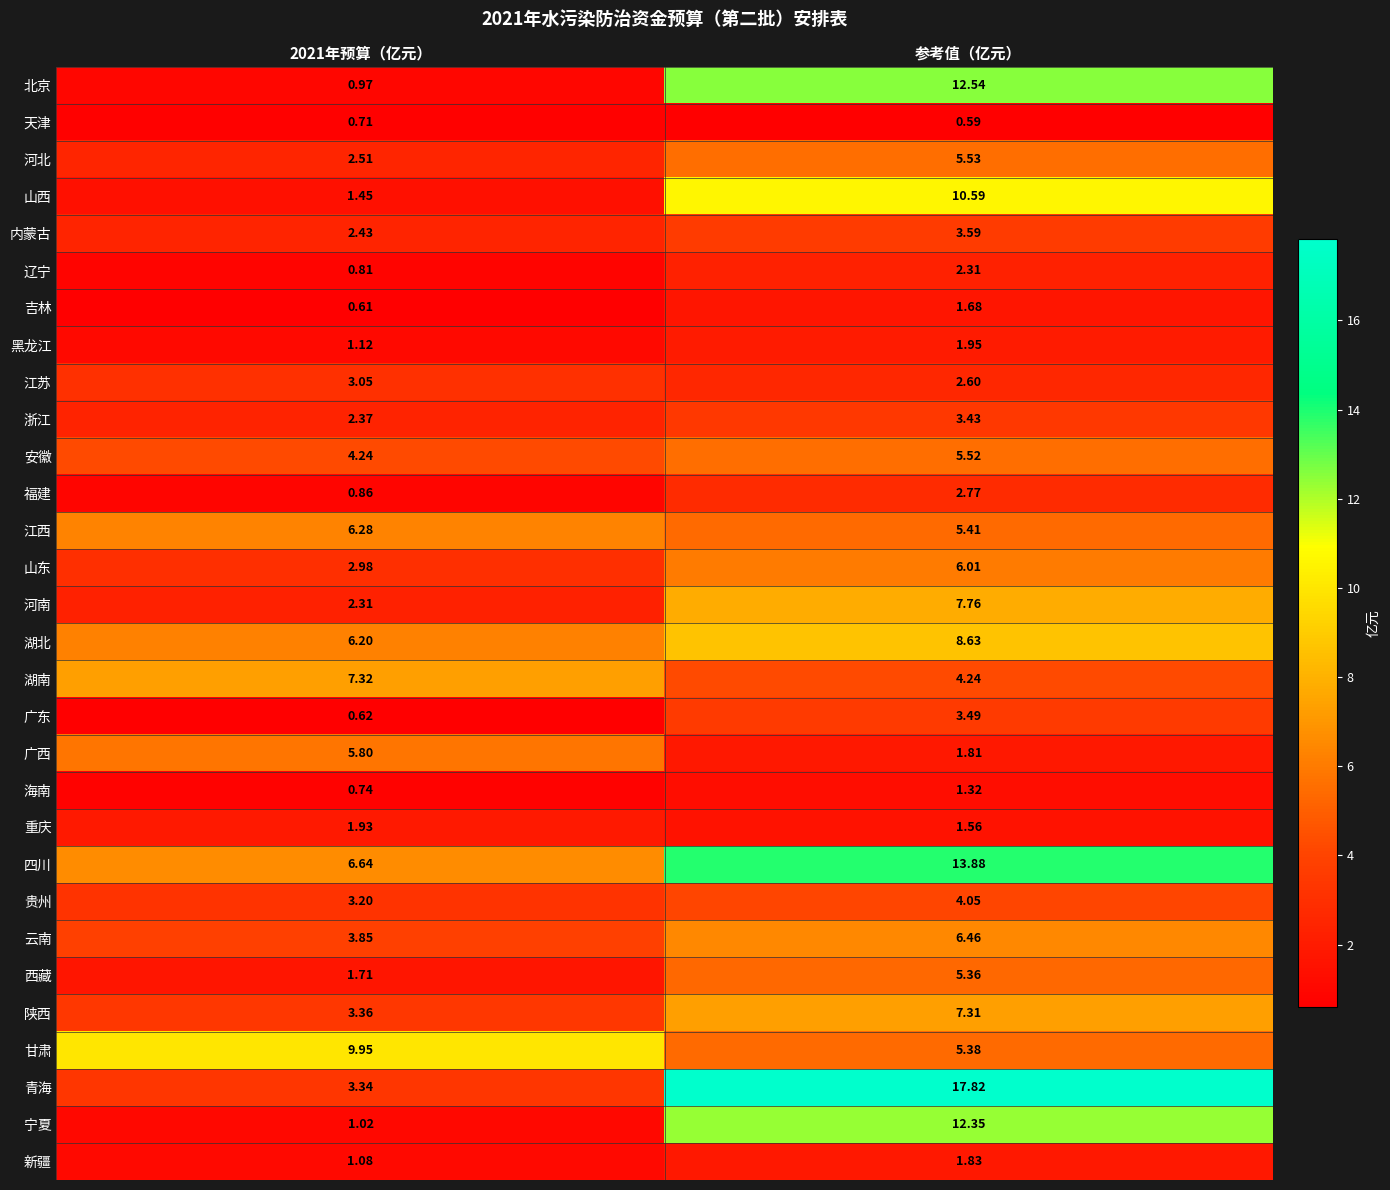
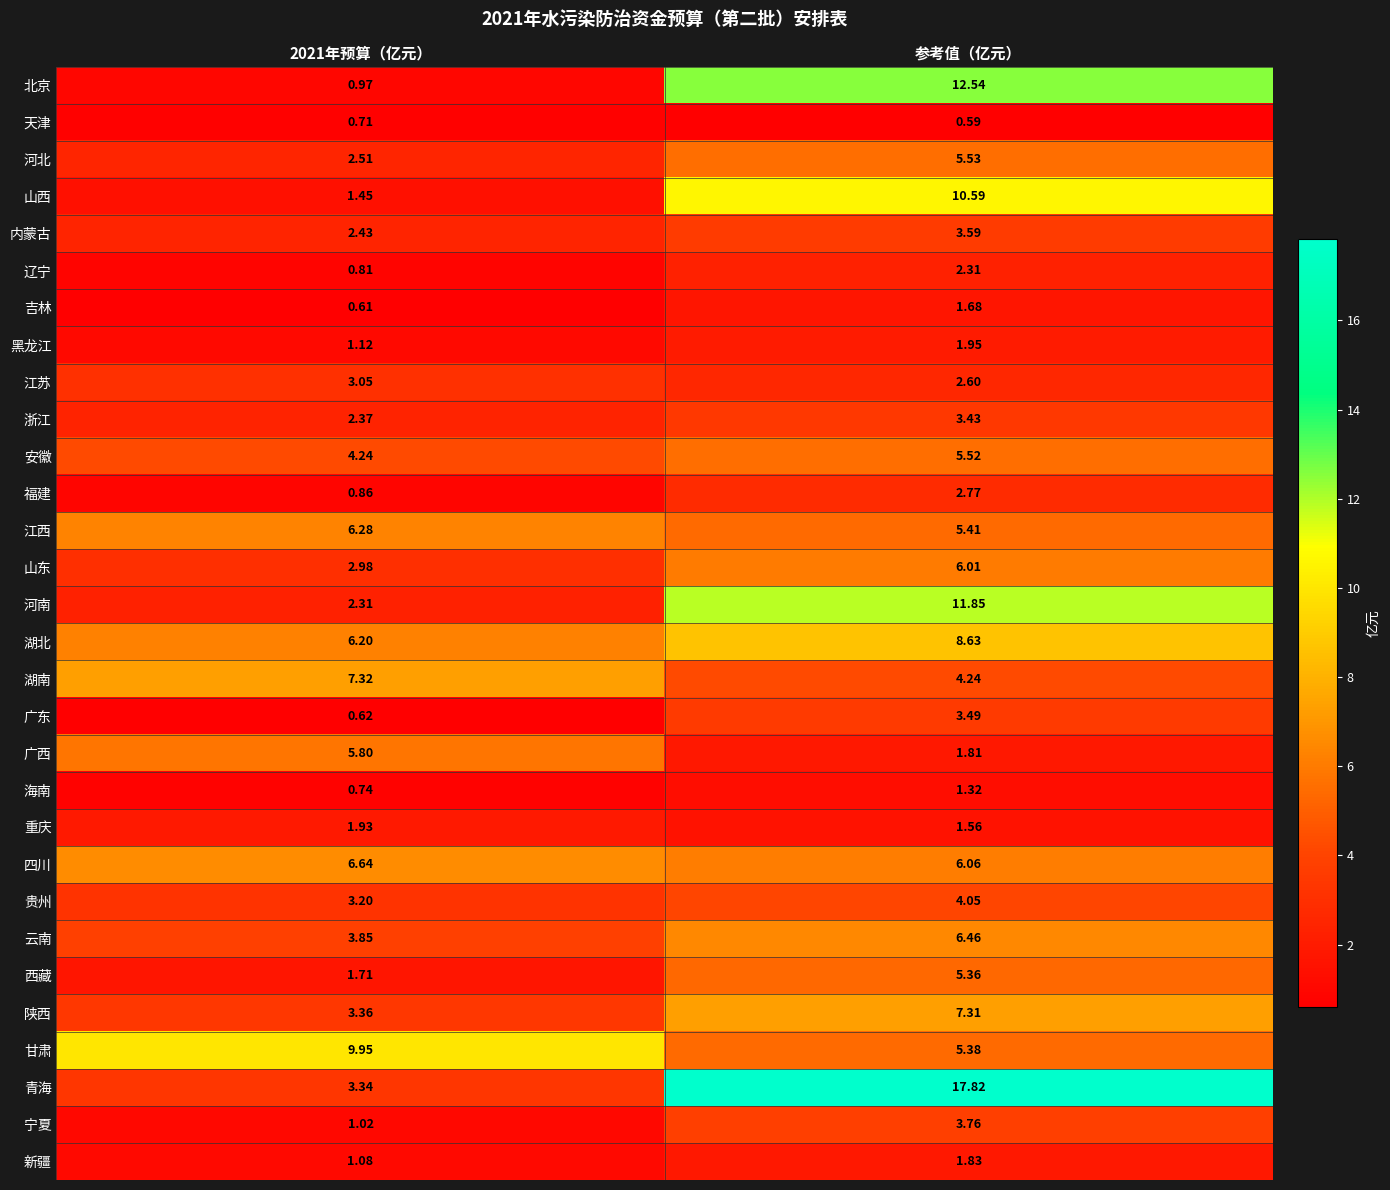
河南, 参考值（亿元）: 7.76 -> 11.85
四川, 参考值（亿元）: 13.88 -> 6.06
宁夏, 参考值（亿元）: 12.35 -> 3.76
